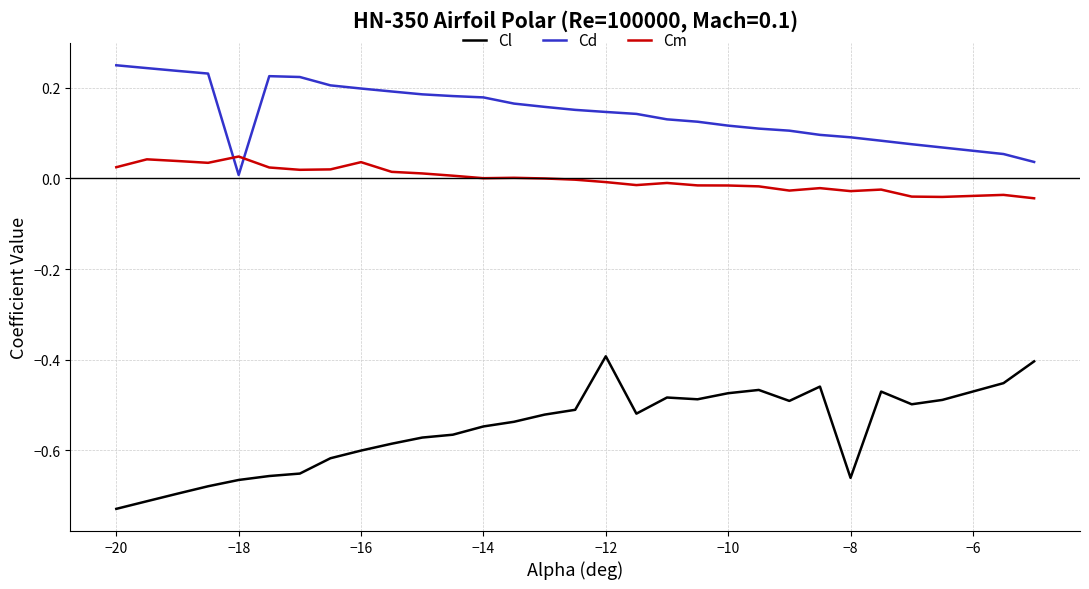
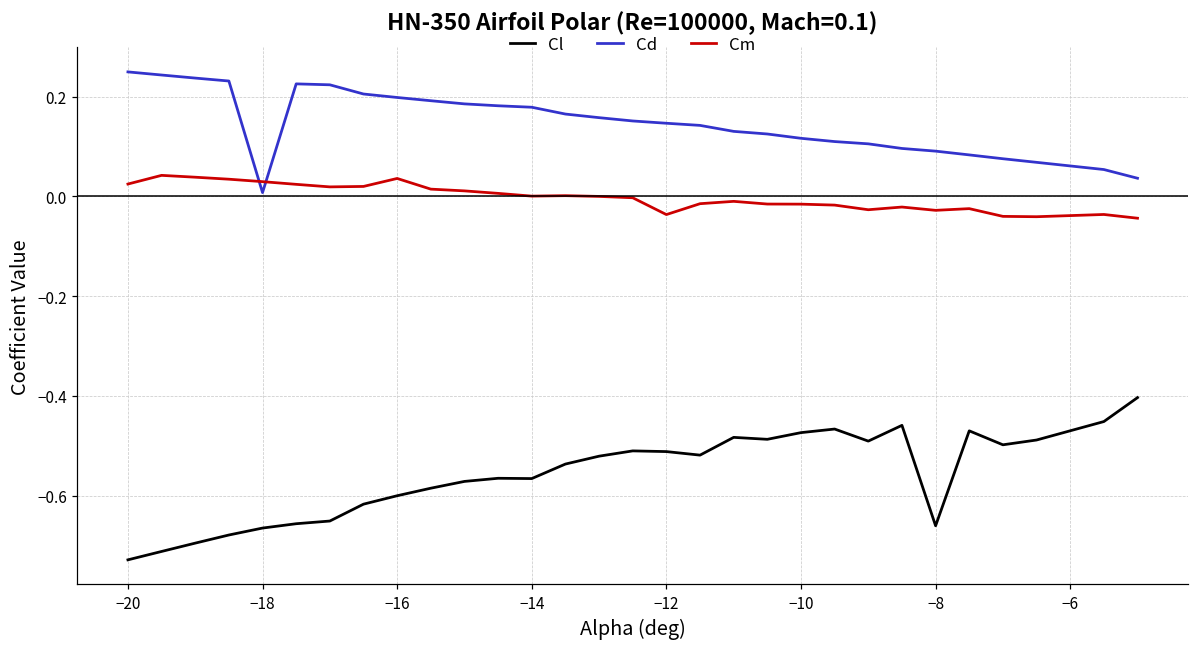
Cm, −18: 0.05 -> 0.03
Cl, −14: -0.55 -> -0.57
Cl, −12: -0.39 -> -0.51
Cm, −12: -0.01 -> -0.04
